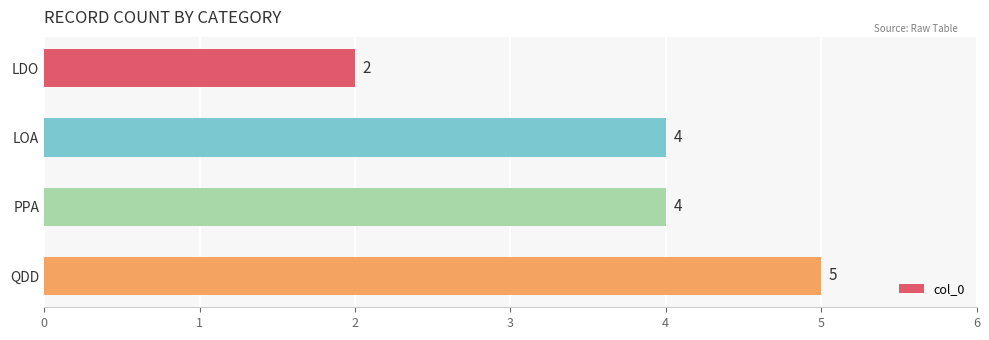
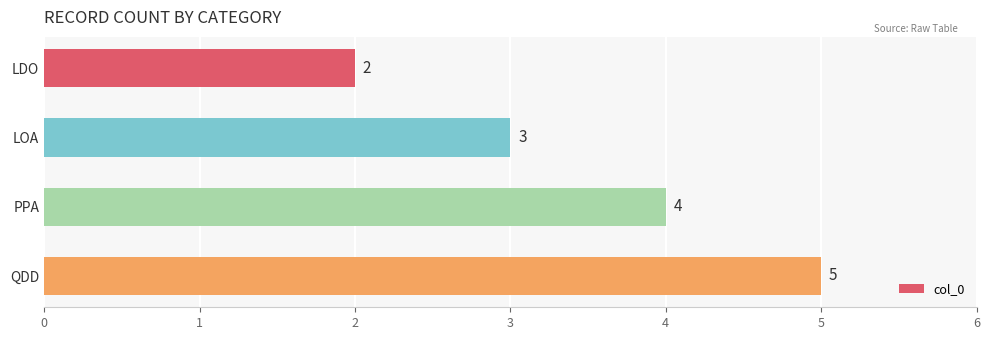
LOA: 4 -> 3
